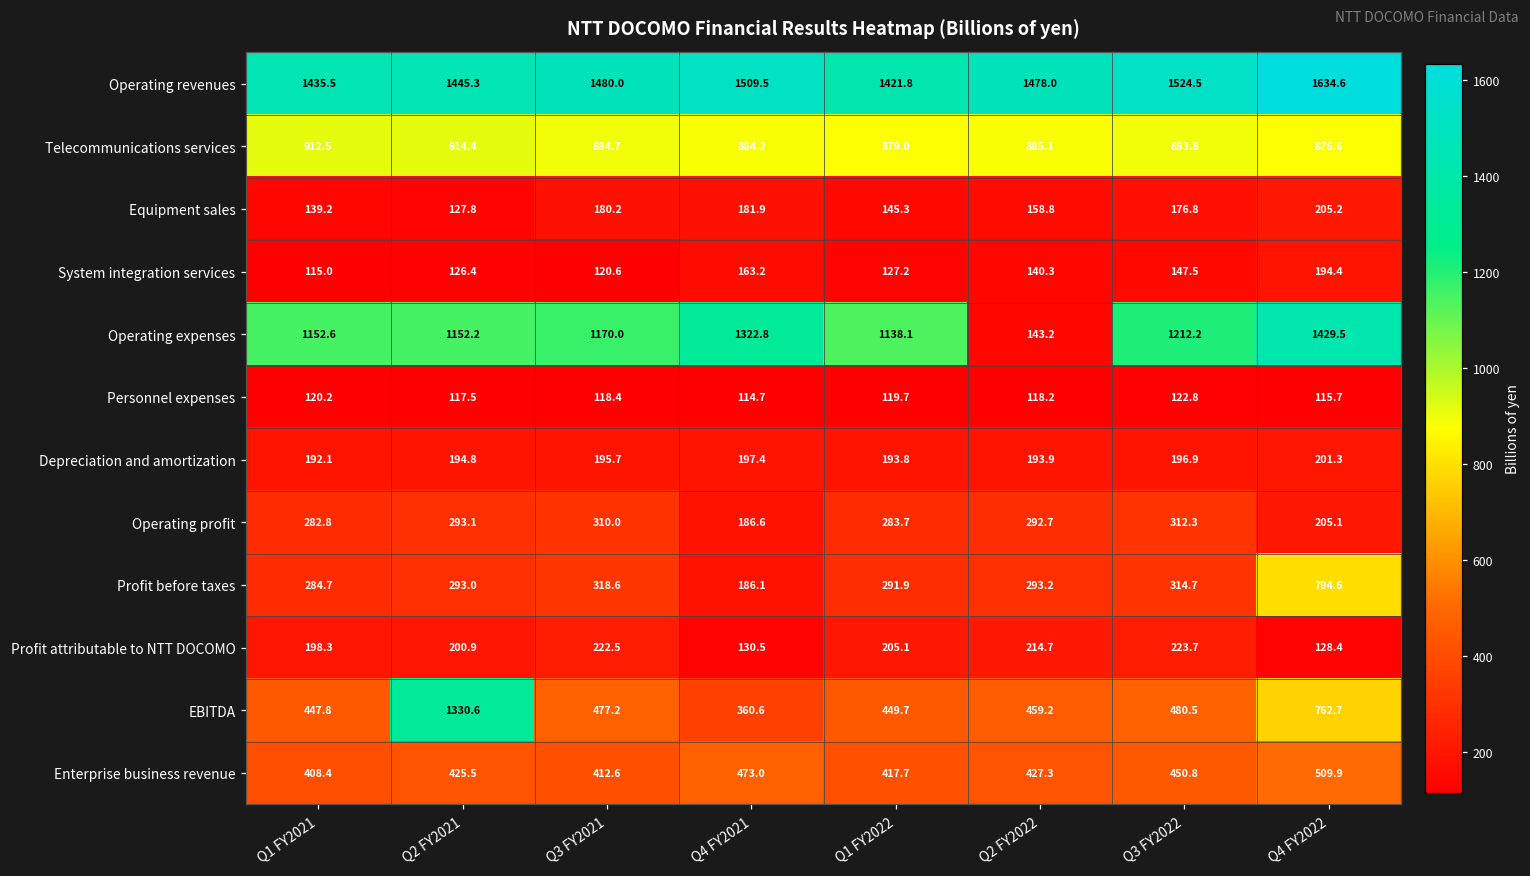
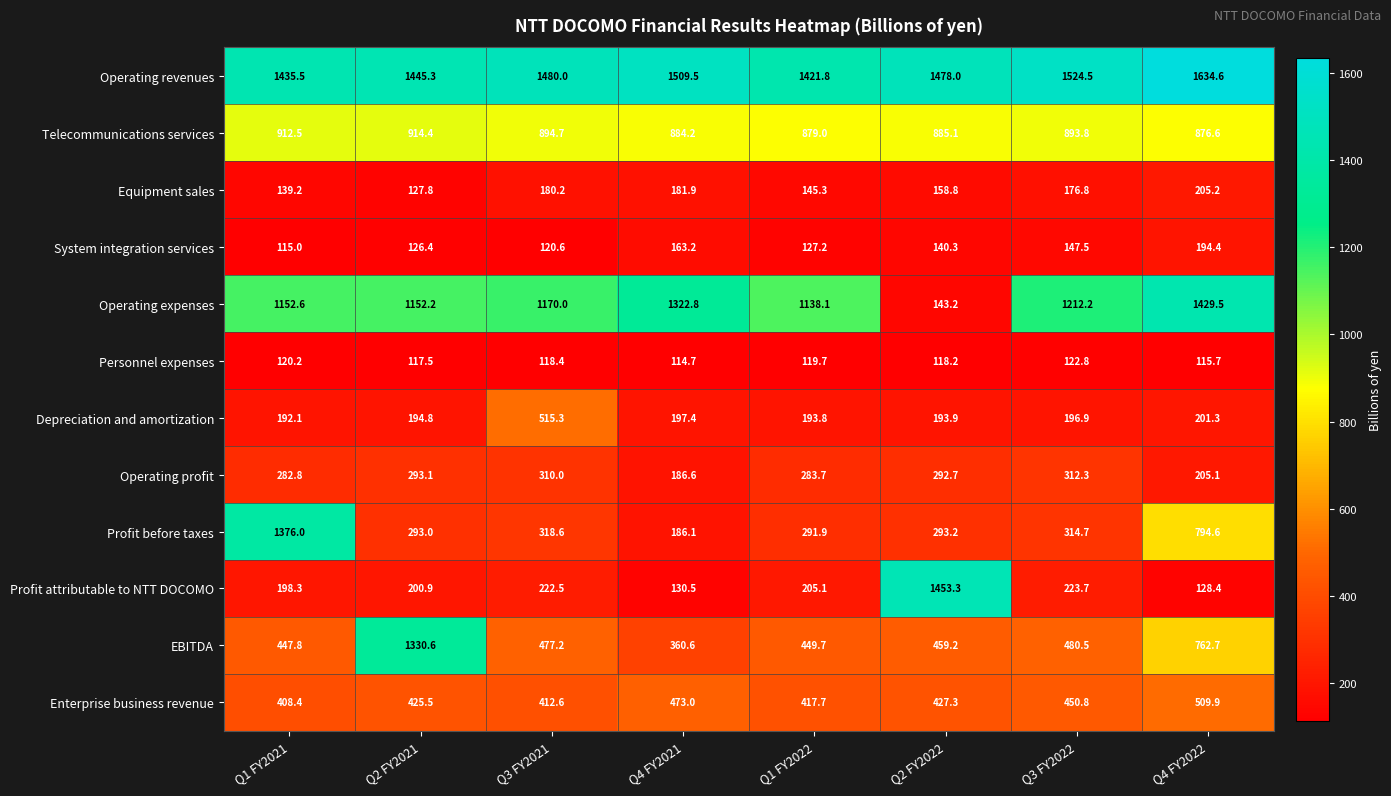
Depreciation and amortization, Q3 FY2021: 195.7 -> 515.3
Profit before taxes, Q1 FY2021: 284.7 -> 1376.0
Profit attributable to NTT DOCOMO, Q2 FY2022: 214.7 -> 1453.3
